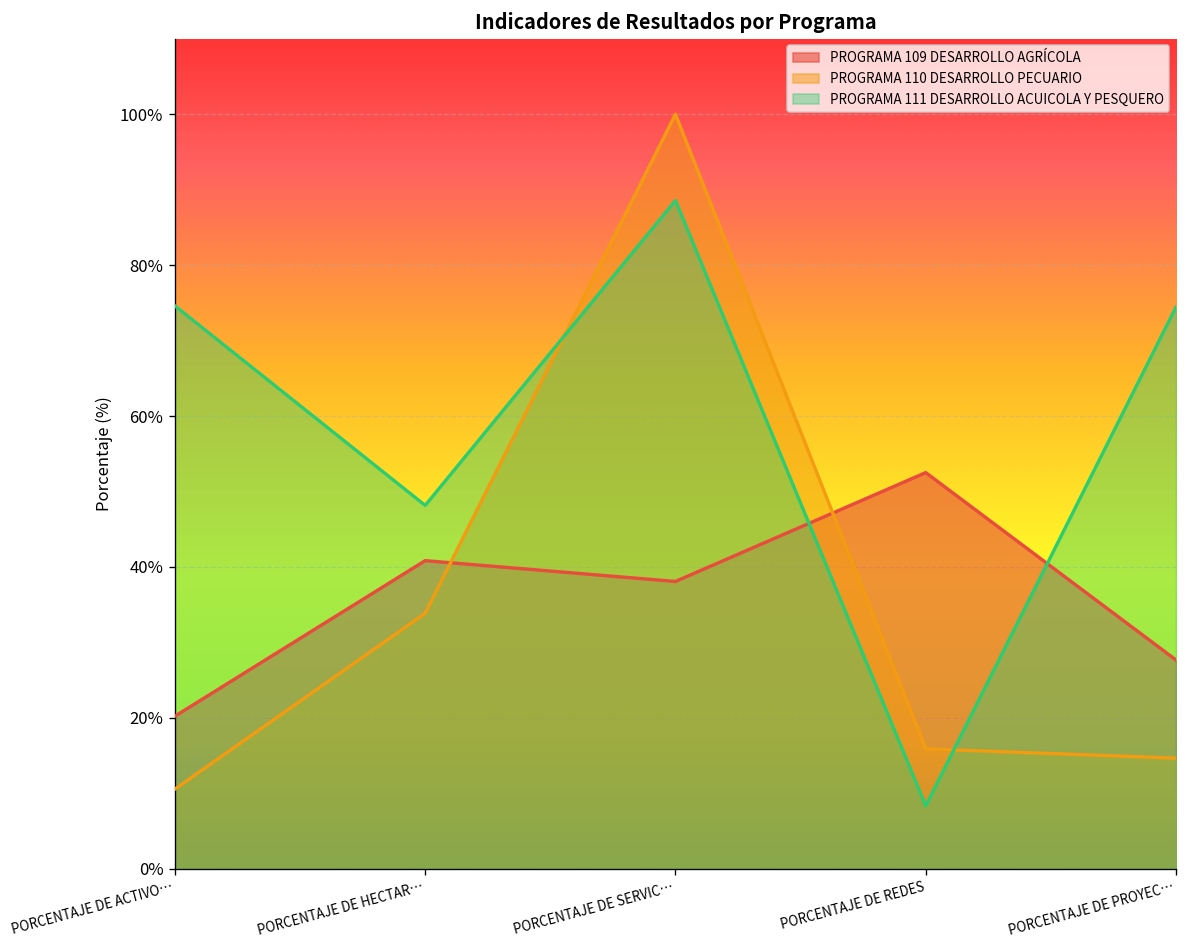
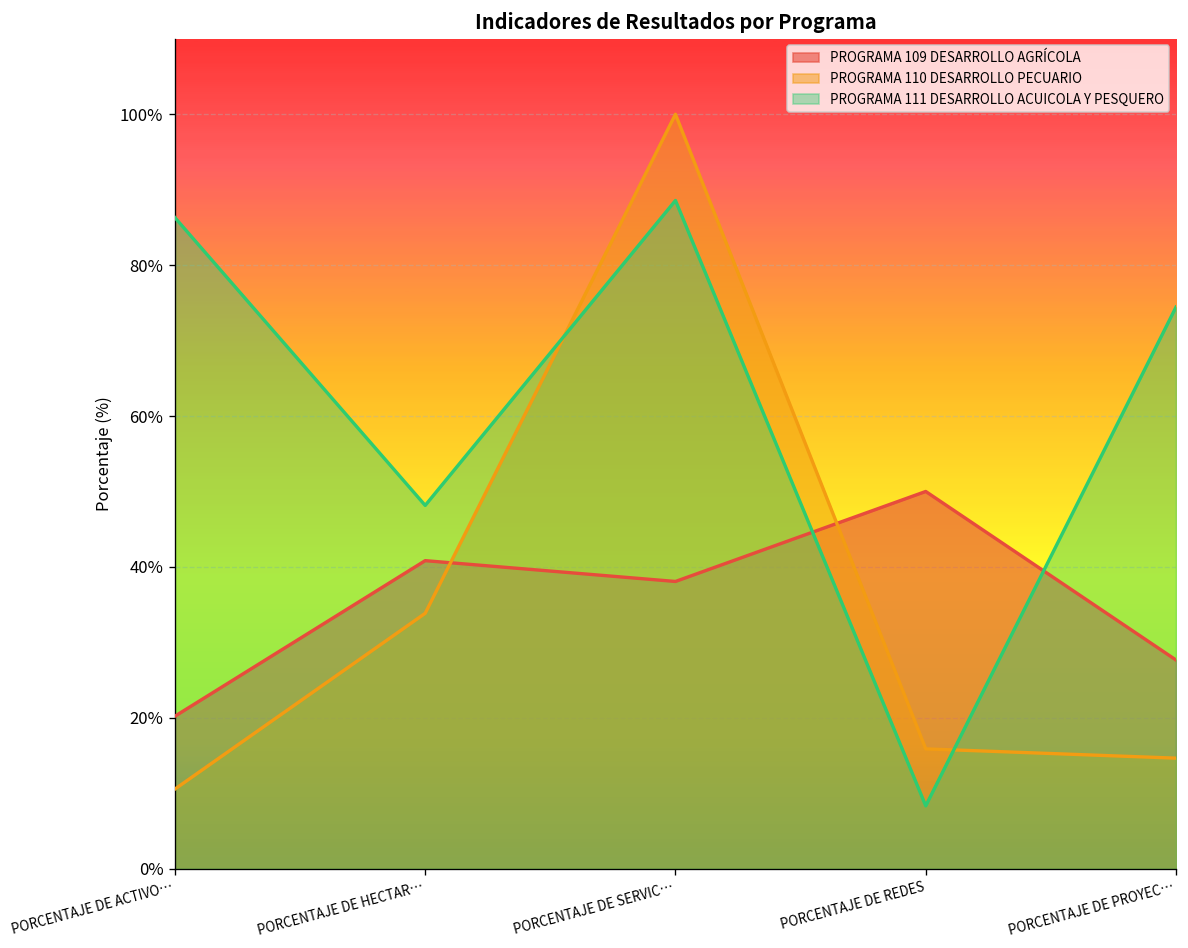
PROGRAMA 111 DESARROLLO ACUICOLA Y PESQUERO, PORCENTAJE DE ACTIVO…: 75% -> 86%
PROGRAMA 109 DESARROLLO AGRÍCOLA, PORCENTAJE DE REDES: 53% -> 50%
